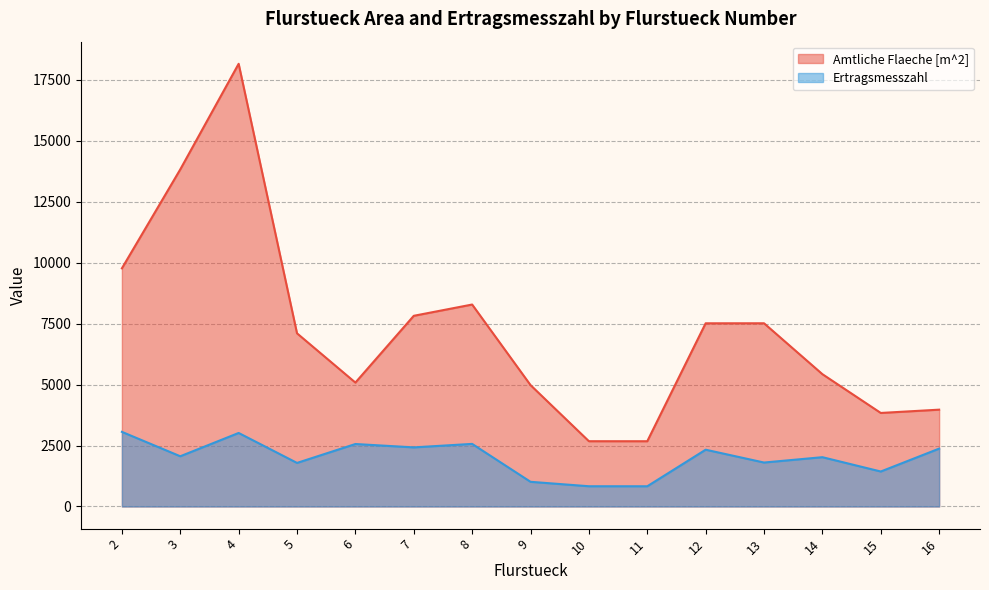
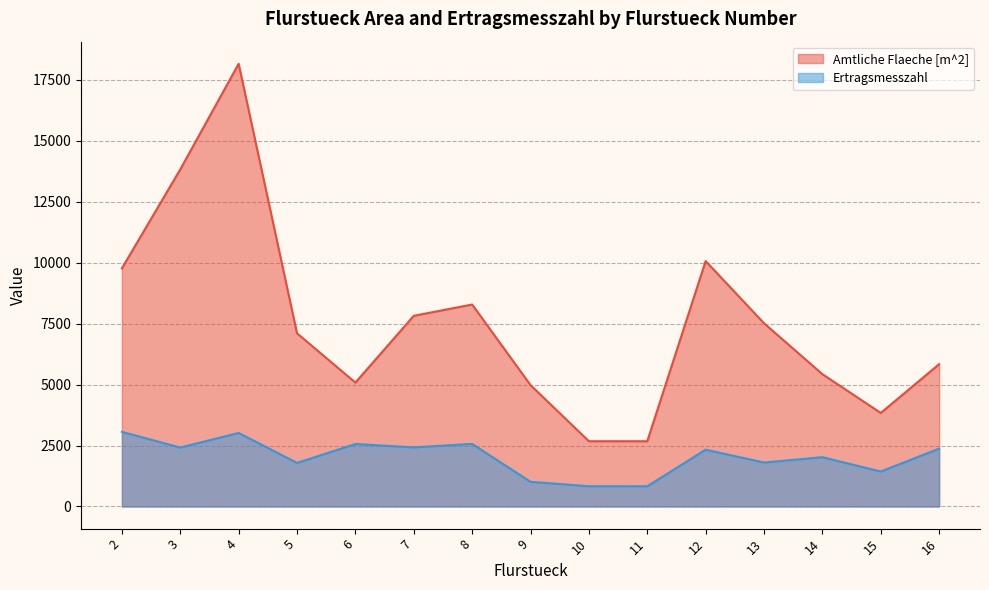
Ertragsmesszahl, 3: 2100 -> 2400
Amtliche Flaeche [m^2], 12: 7500 -> 10100
Amtliche Flaeche [m^2], 16: 4000 -> 5800
